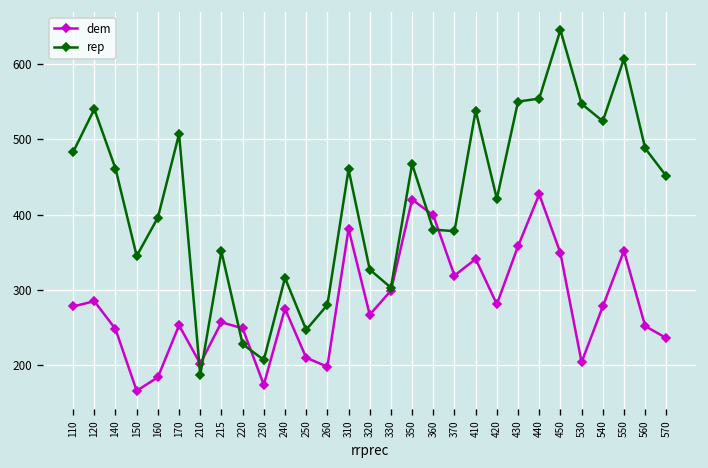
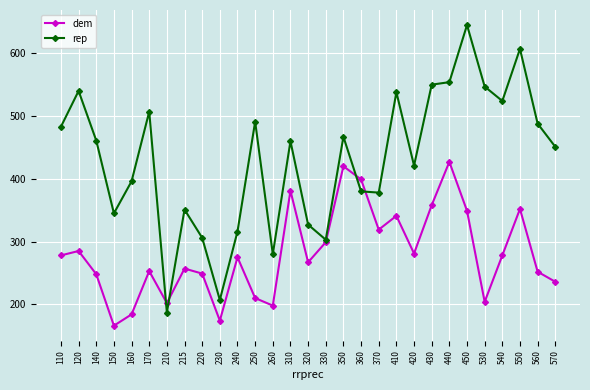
rep, 220: 230 -> 310
rep, 250: 250 -> 490
